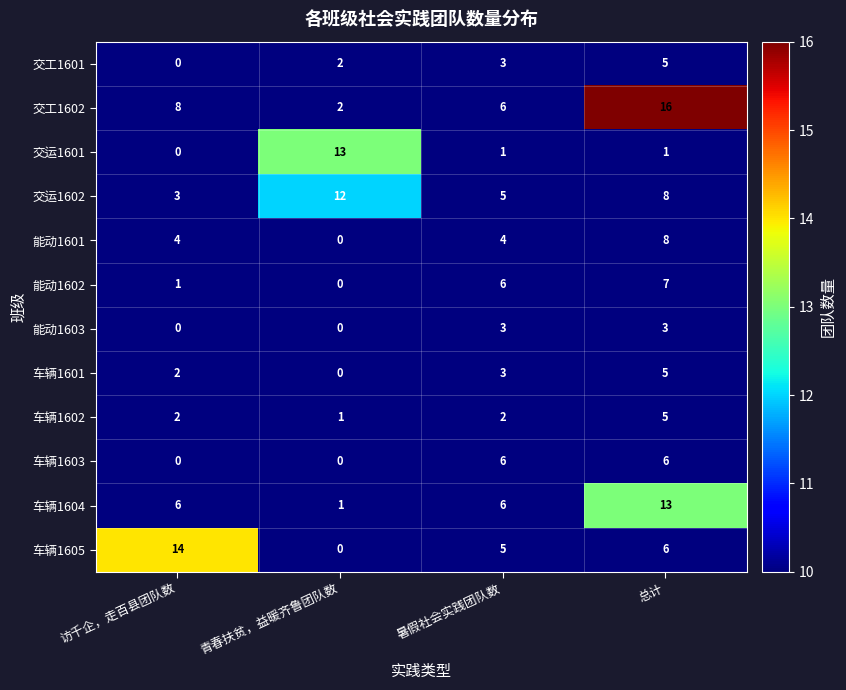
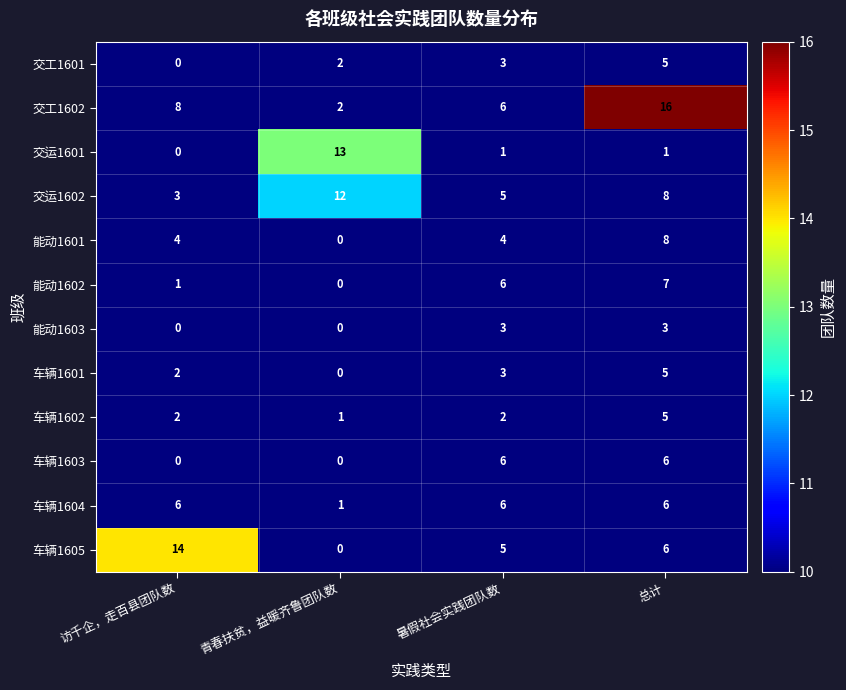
车辆1604, 总计: 13 -> 6
